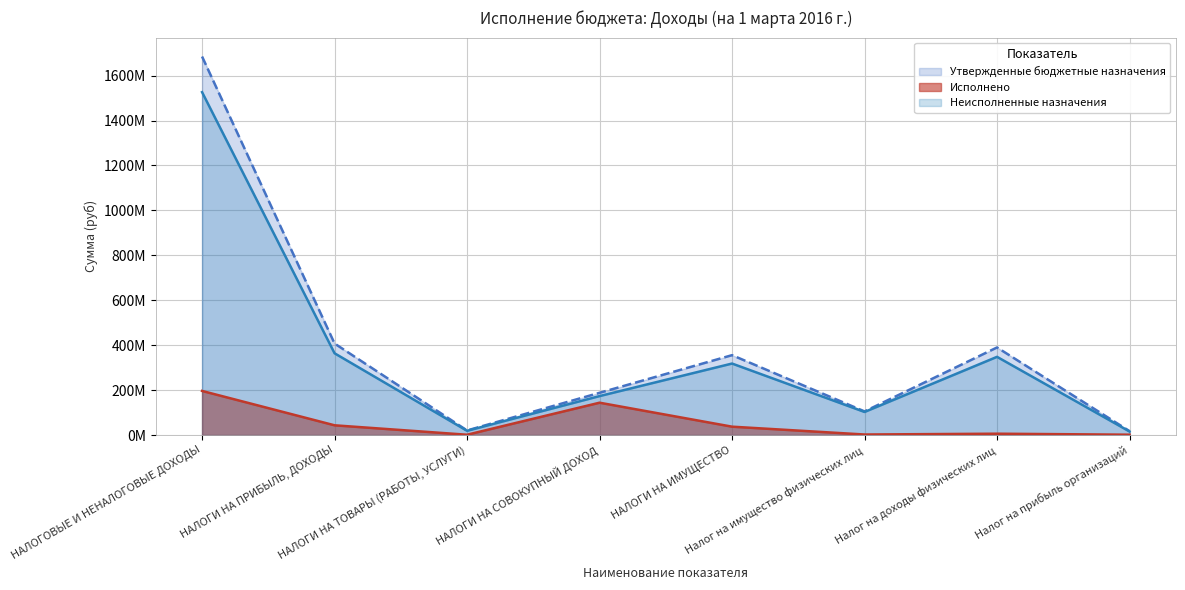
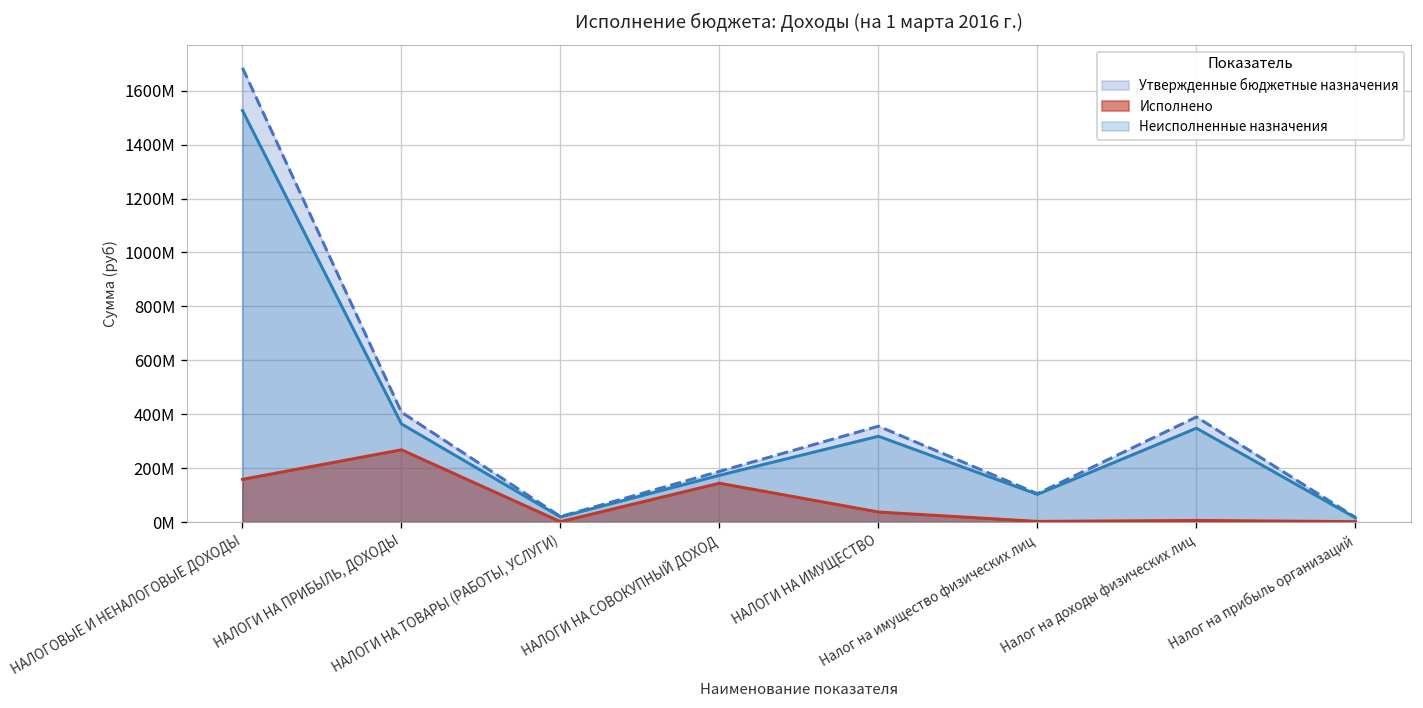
Исполнено, НАЛОГОВЫЕ И НЕНАЛОГОВЫЕ ДОХОДЫ: 200000000 -> 160000000
Исполнено, НАЛОГИ НА ПРИБЫЛЬ, ДОХОДЫ: 40000000 -> 270000000
